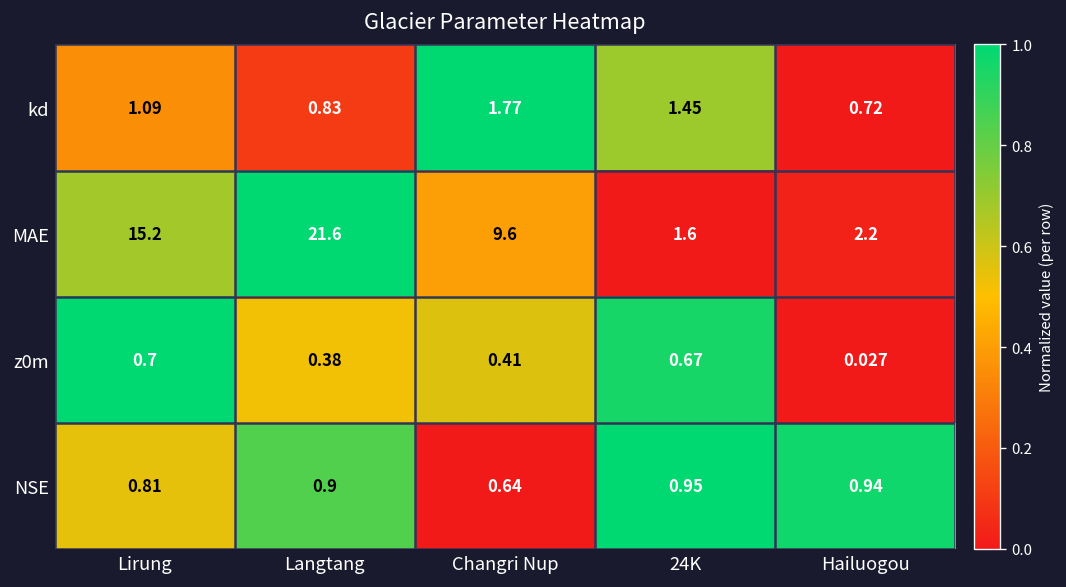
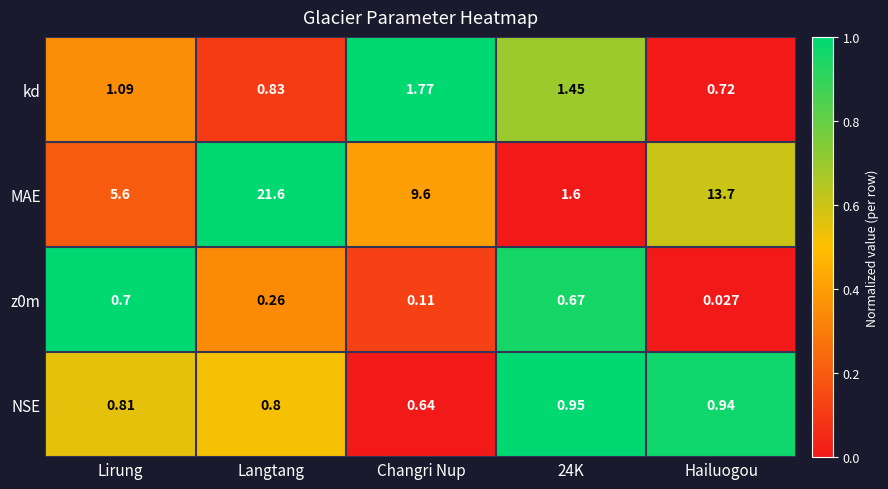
MAE, Lirung: 15.2 -> 5.6
MAE, Hailuogou: 2.2 -> 13.7
z0m, Langtang: 0.38 -> 0.26
z0m, Changri Nup: 0.41 -> 0.11
NSE, Langtang: 0.9 -> 0.8
